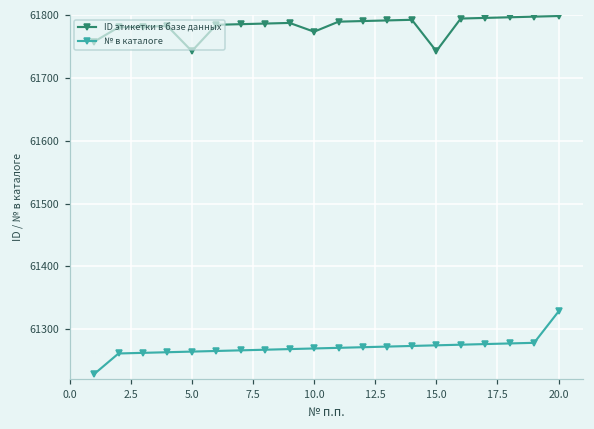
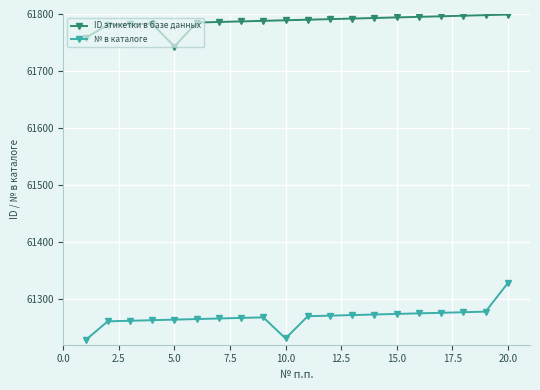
ID этикетки в базе данных, 10.0: 61770 -> 61790
№ в каталоге, 10.0: 61270 -> 61230
ID этикетки в базе данных, 15.0: 61740 -> 61790
